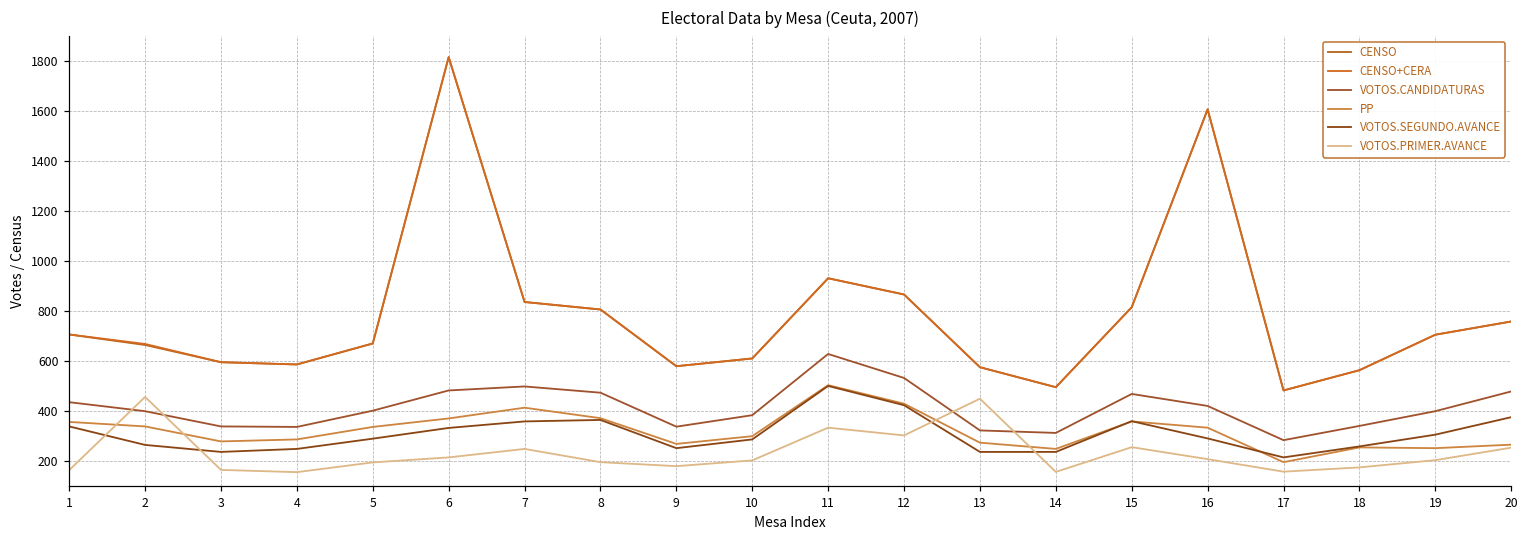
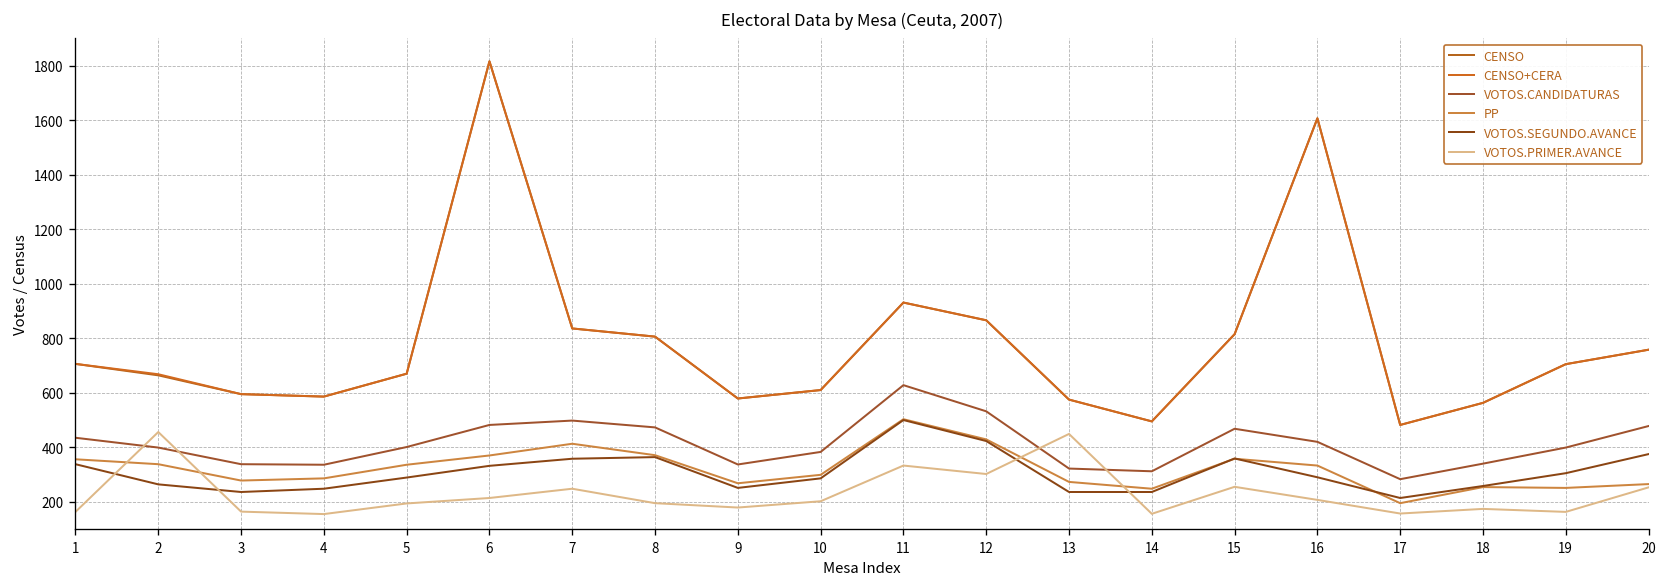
VOTOS.PRIMER.AVANCE, 19: 200 -> 160
